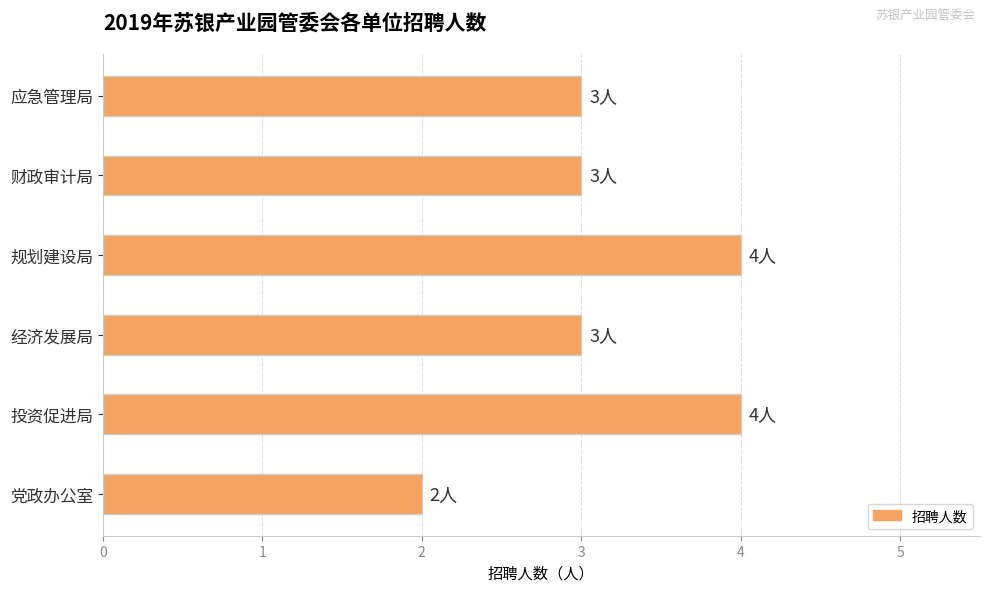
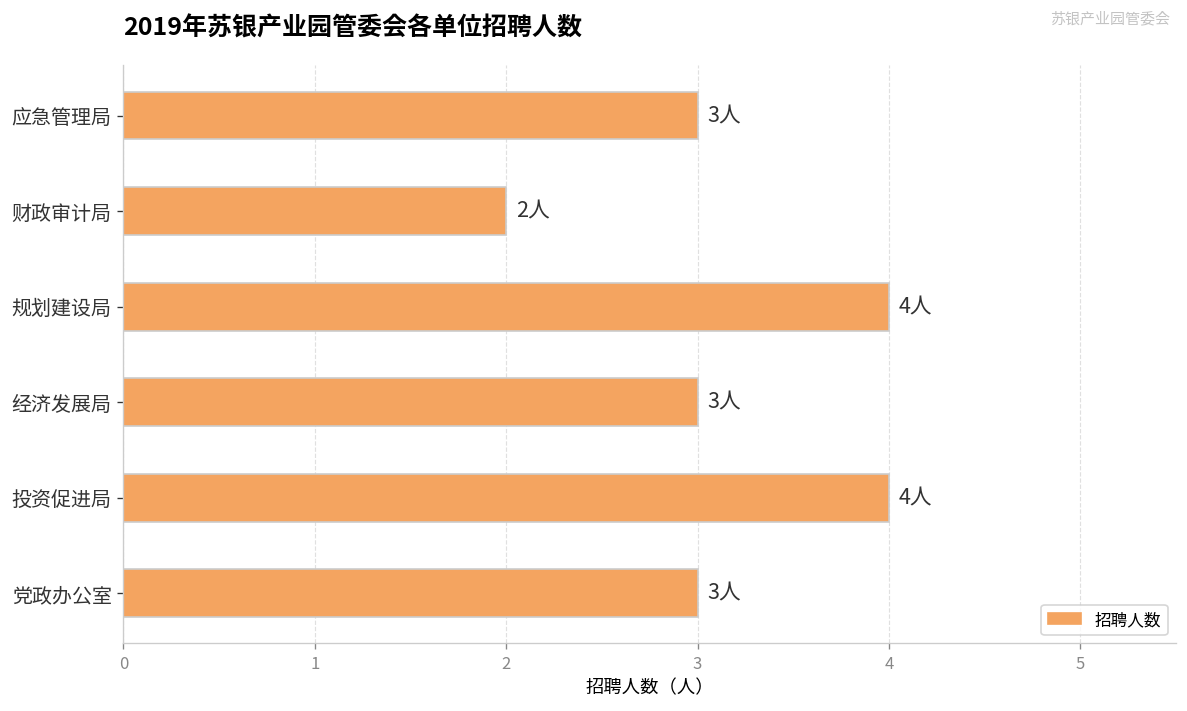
财政审计局: 3人 -> 2人
党政办公室: 2人 -> 3人
